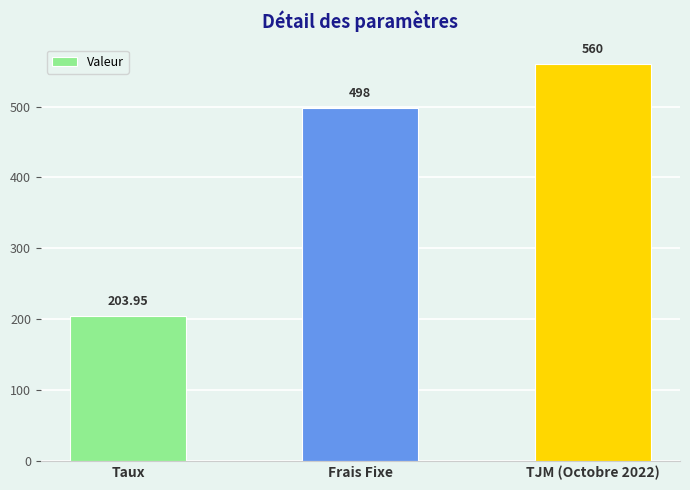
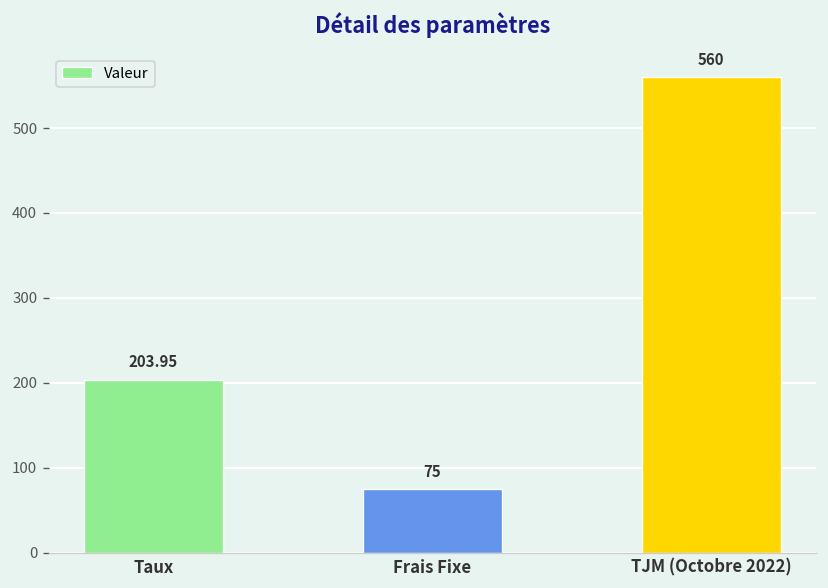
Frais Fixe: 498 -> 75
